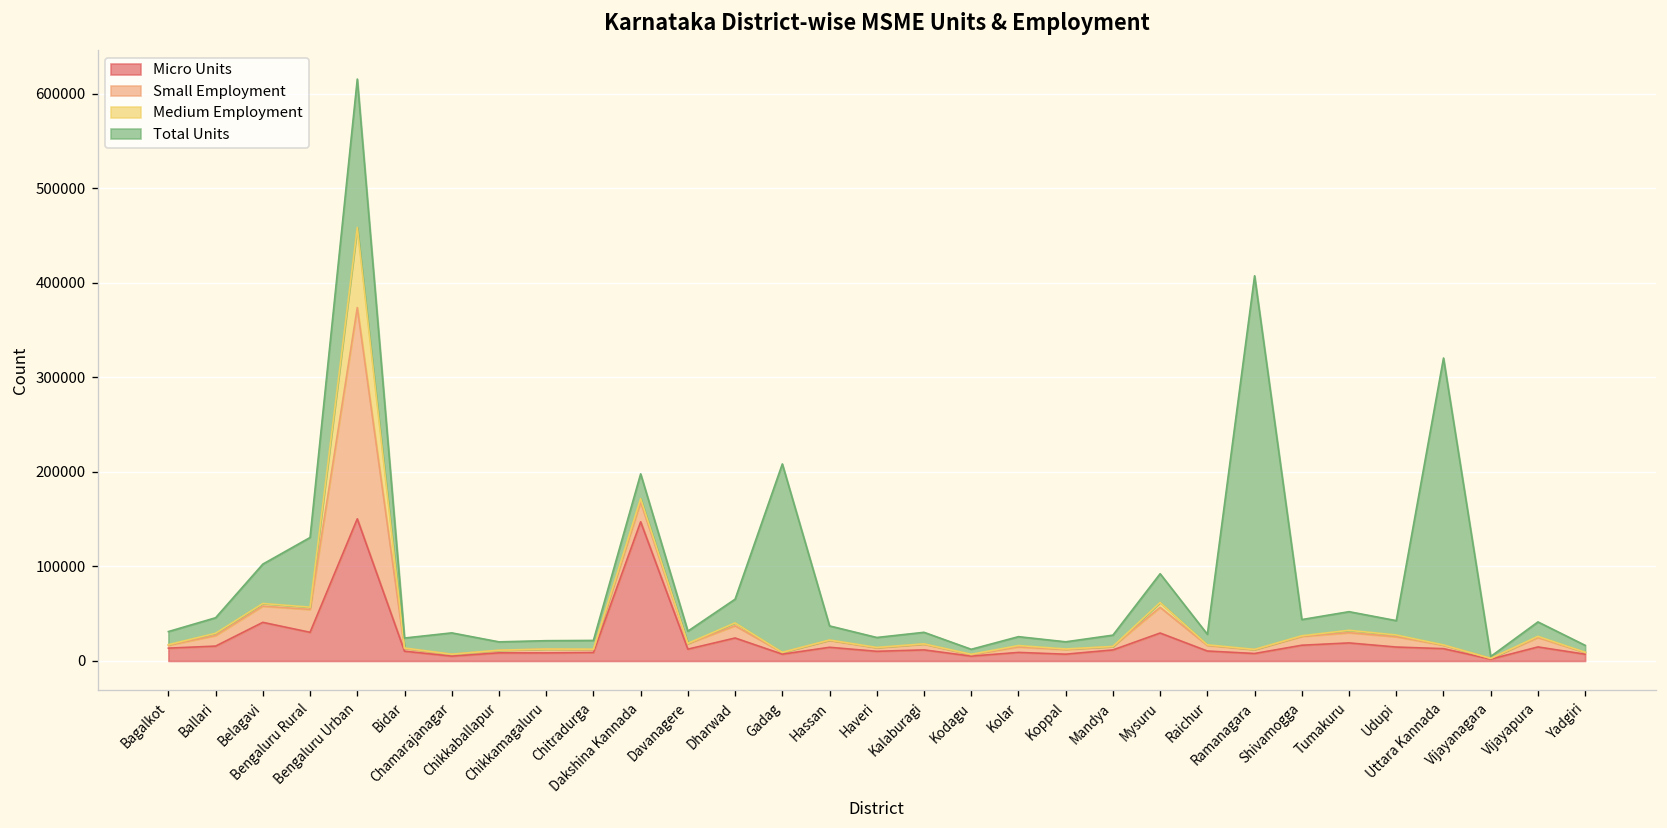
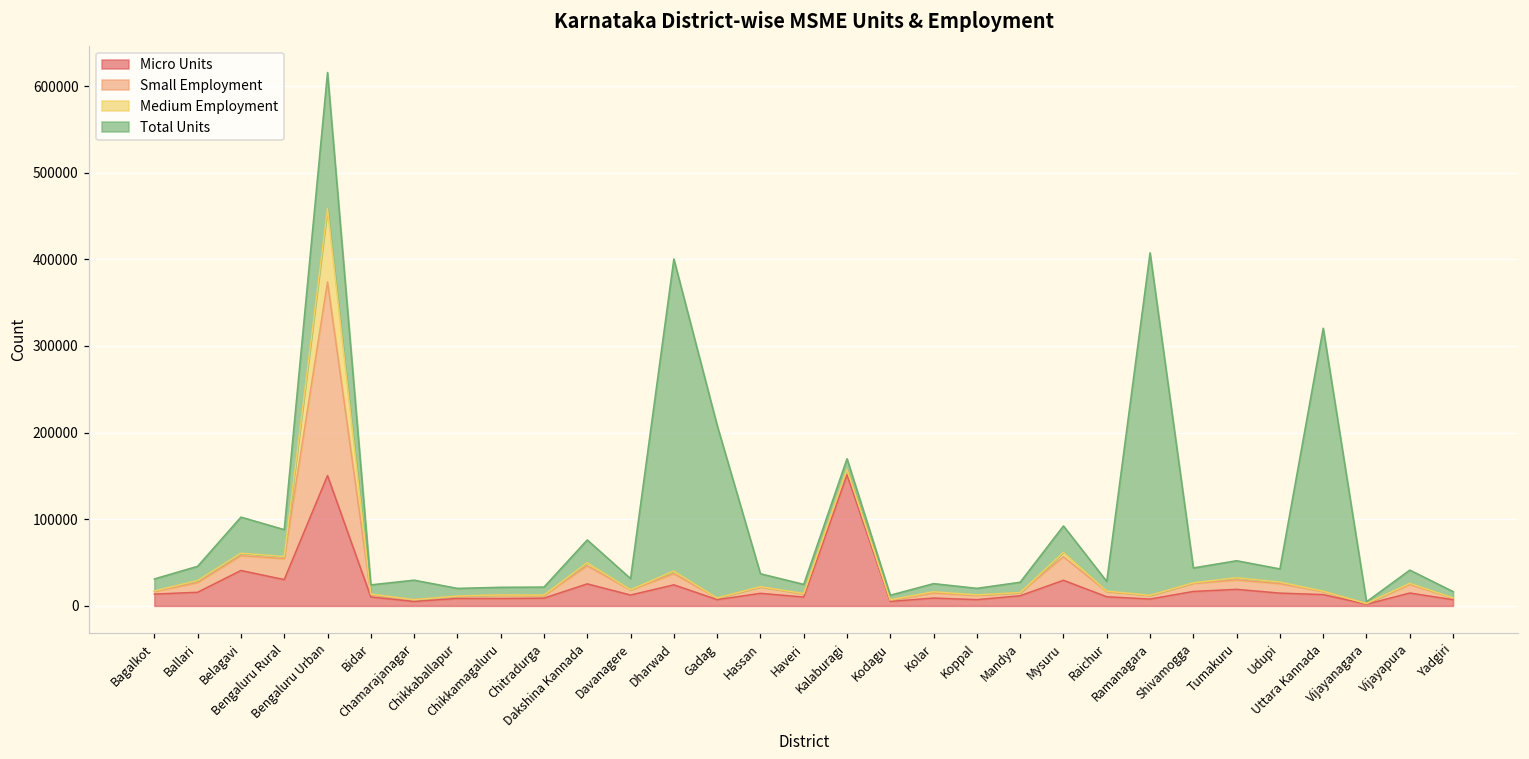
Total Units, Bengaluru Rural: 70000 -> 30000
Micro Units, Dakshina Kannada: 150000 -> 30000
Total Units, Dharwad: 30000 -> 360000
Micro Units, Kalaburagi: 10000 -> 150000
